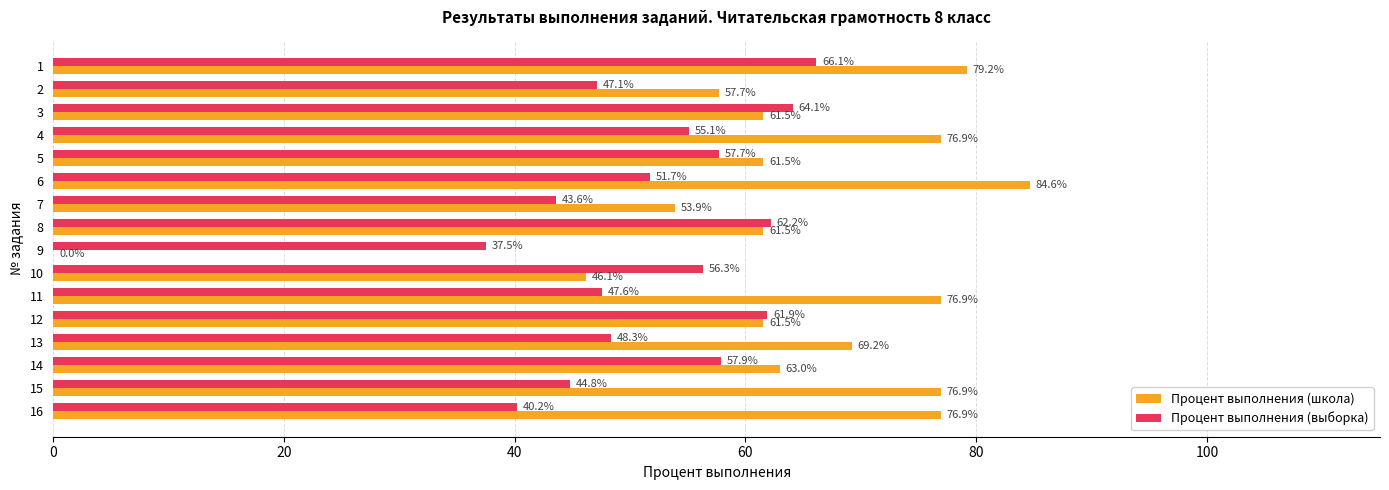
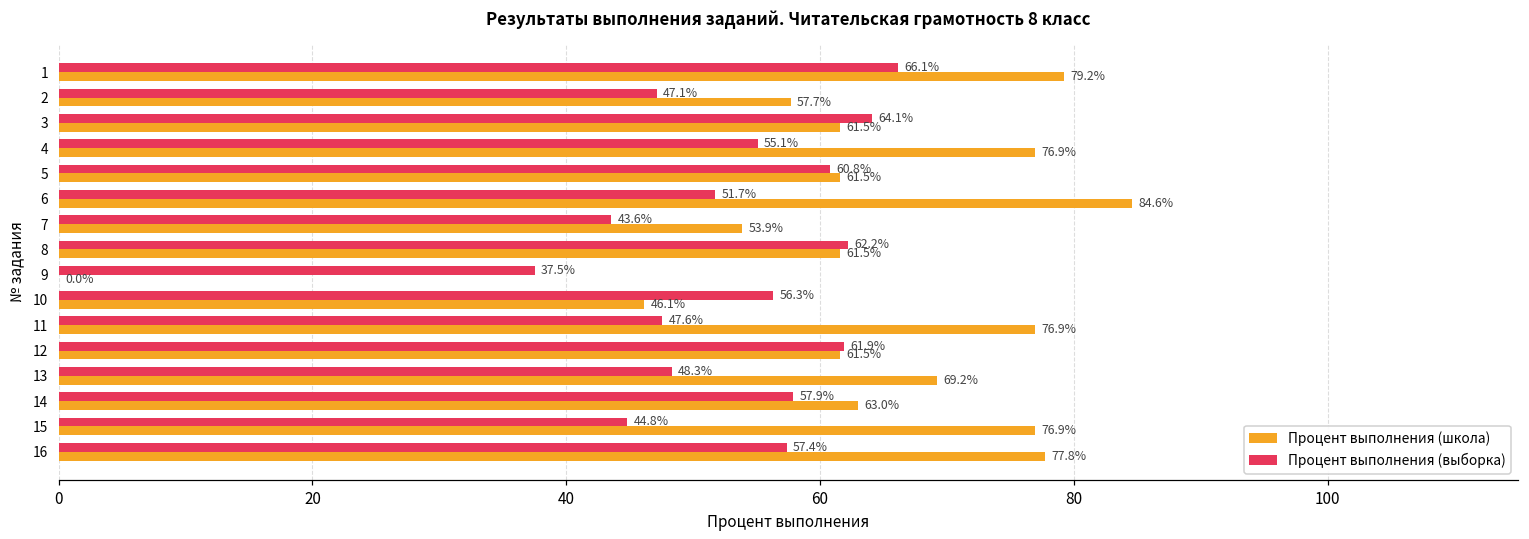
Процент выполнения (выборка), 5: 57.7% -> 60.8%
Процент выполнения (выборка), 16: 40.2% -> 57.4%
Процент выполнения (школа), 16: 76.9% -> 77.8%
